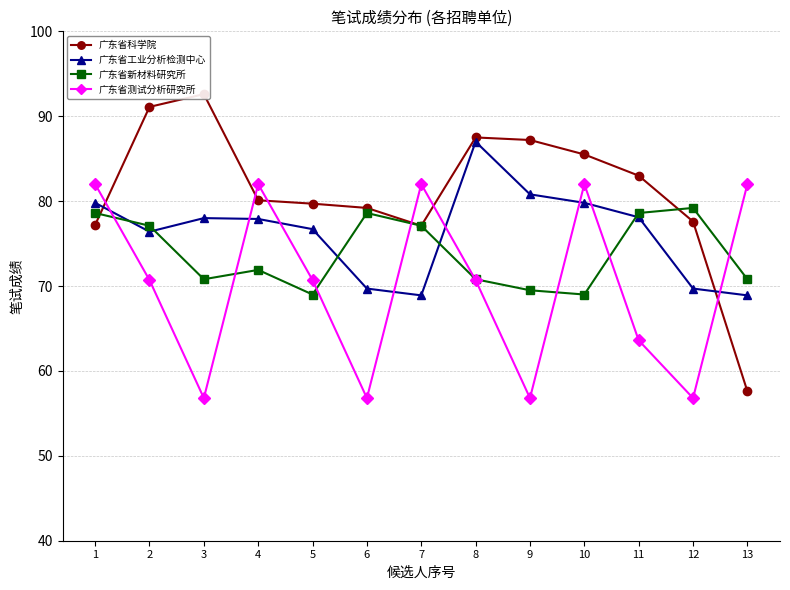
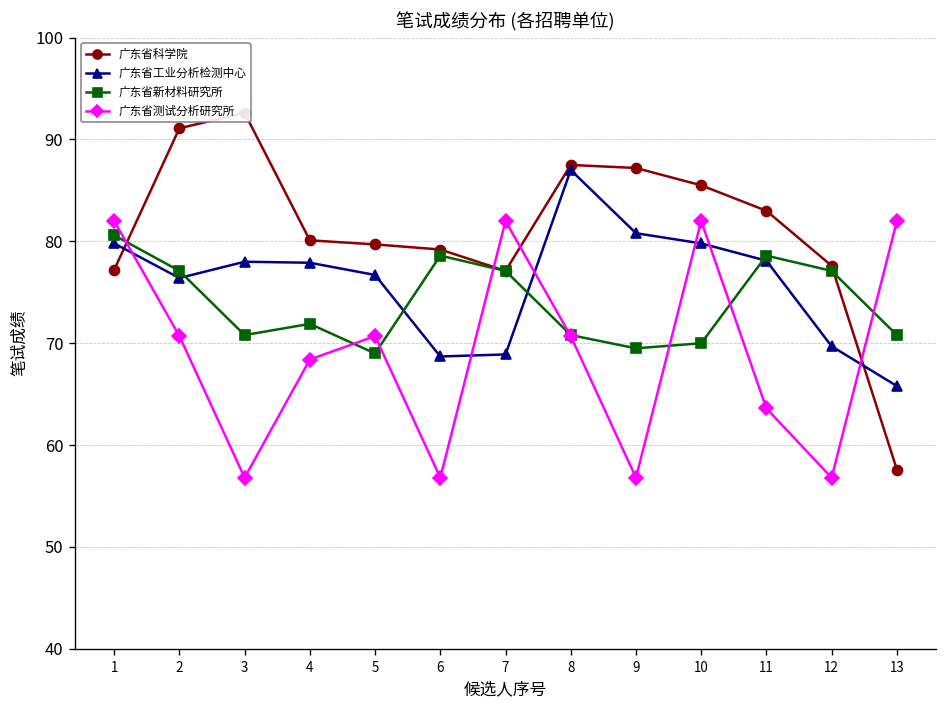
广东省新材料研究所, 1: 79 -> 81
广东省测试分析研究所, 4: 82 -> 68
广东省工业分析检测中心, 6: 70 -> 69
广东省新材料研究所, 10: 69 -> 70
广东省新材料研究所, 12: 79 -> 77
广东省工业分析检测中心, 13: 69 -> 66
